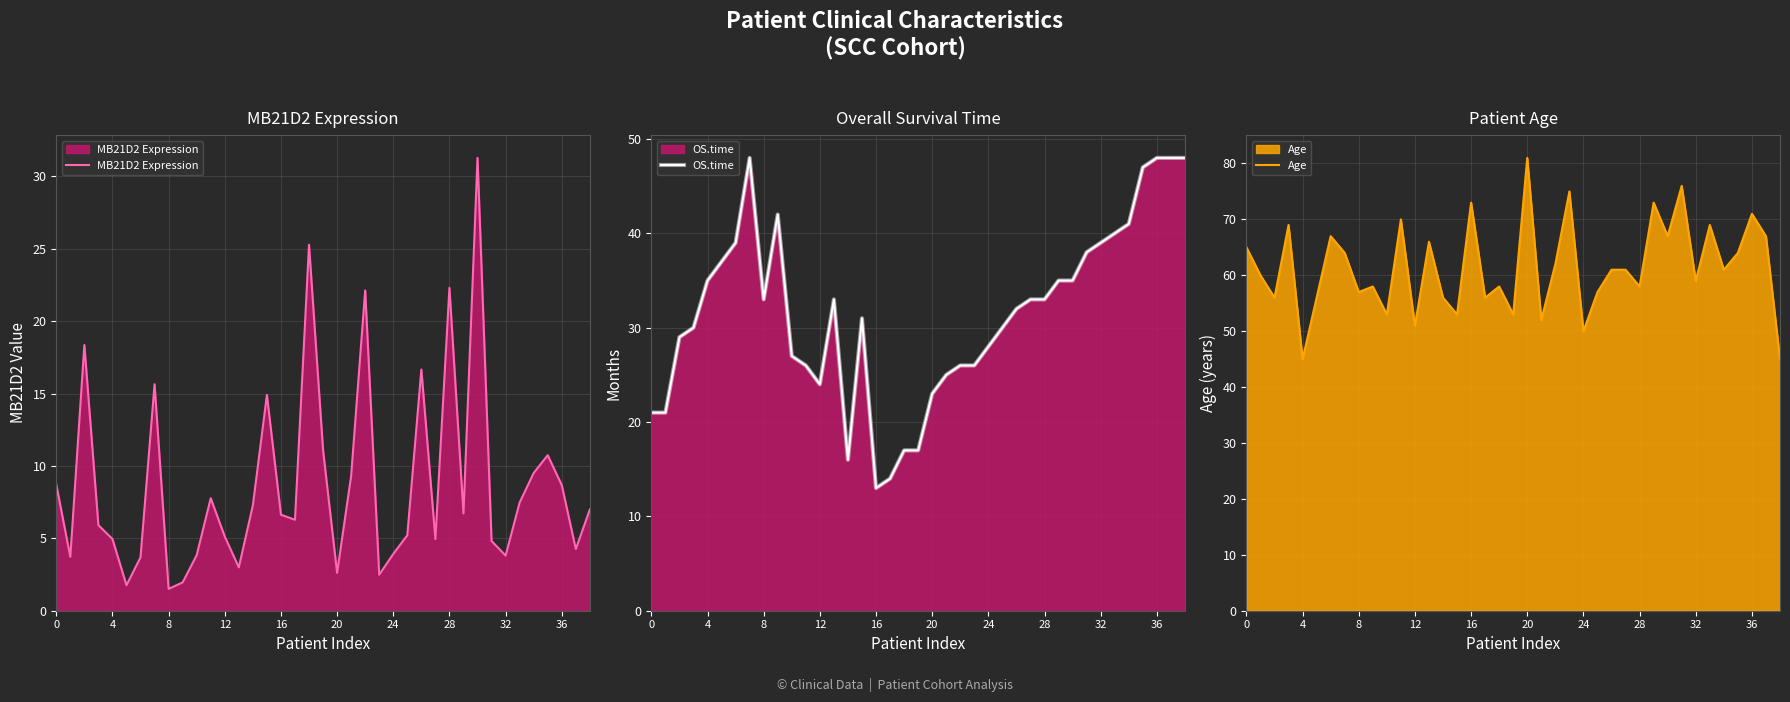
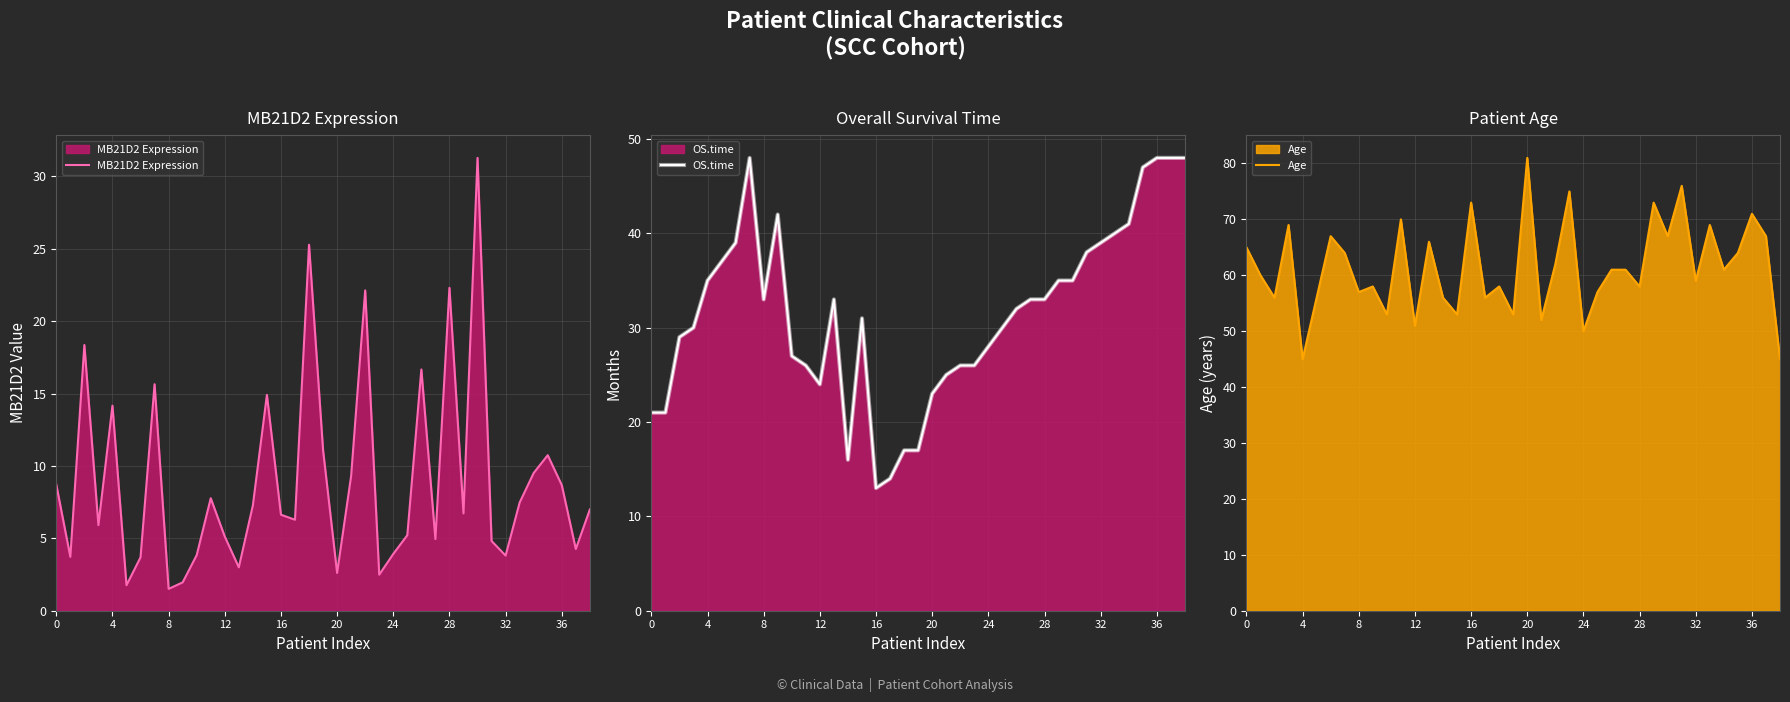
MB21D2 Expression, 4: 5.0 -> 14.2
